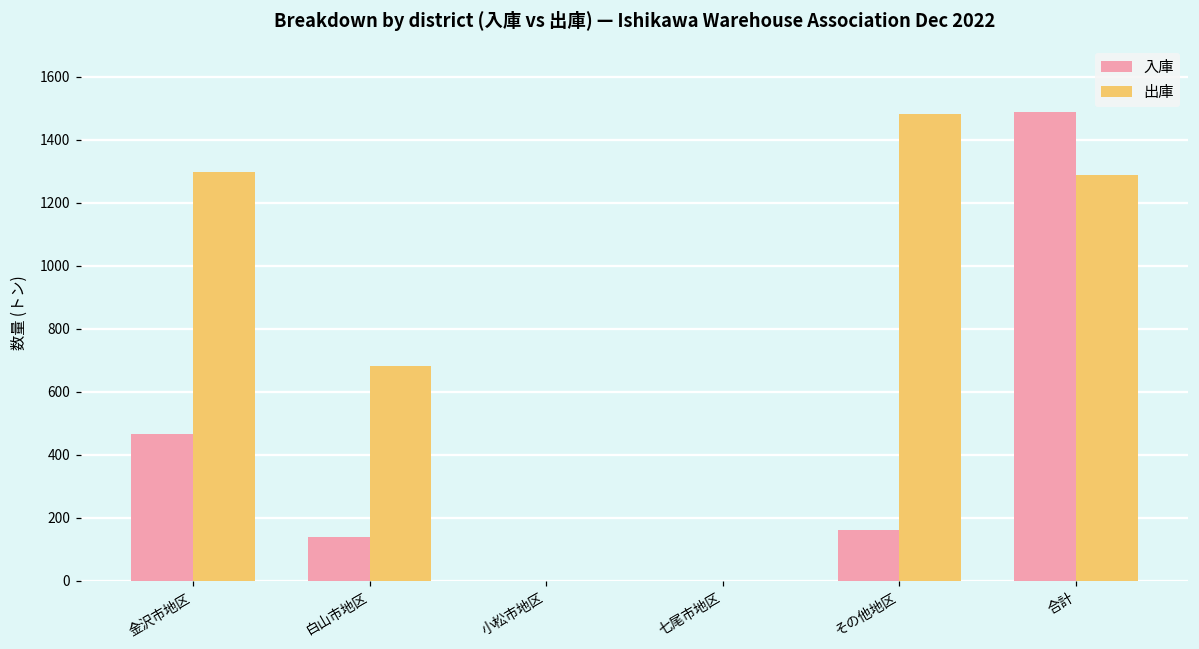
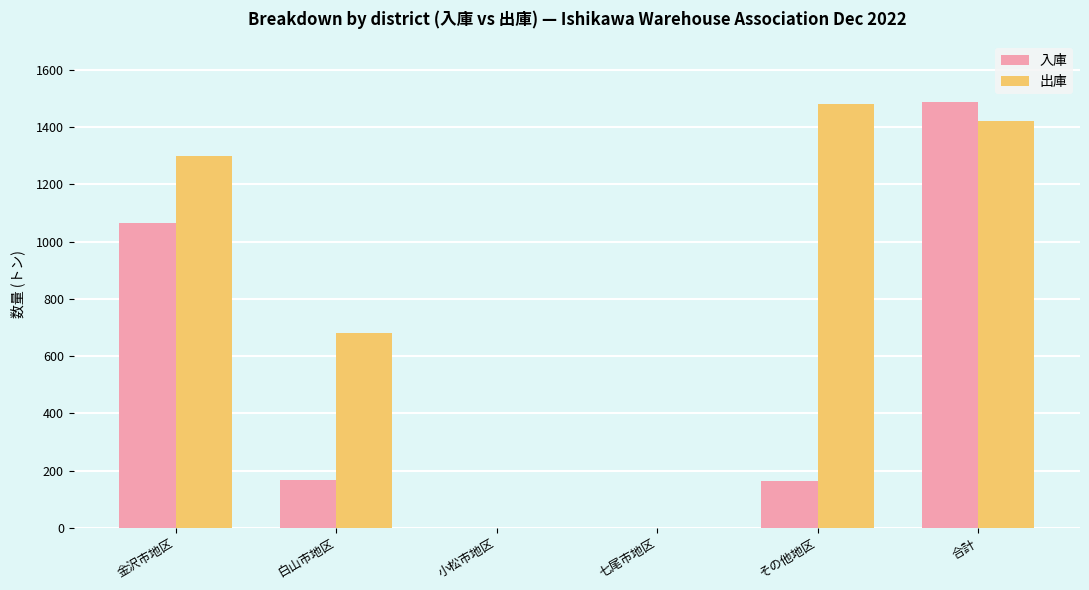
入庫, 金沢市地区: 470 -> 1070
入庫, 白山市地区: 140 -> 170
出庫, 合計: 1290 -> 1420
